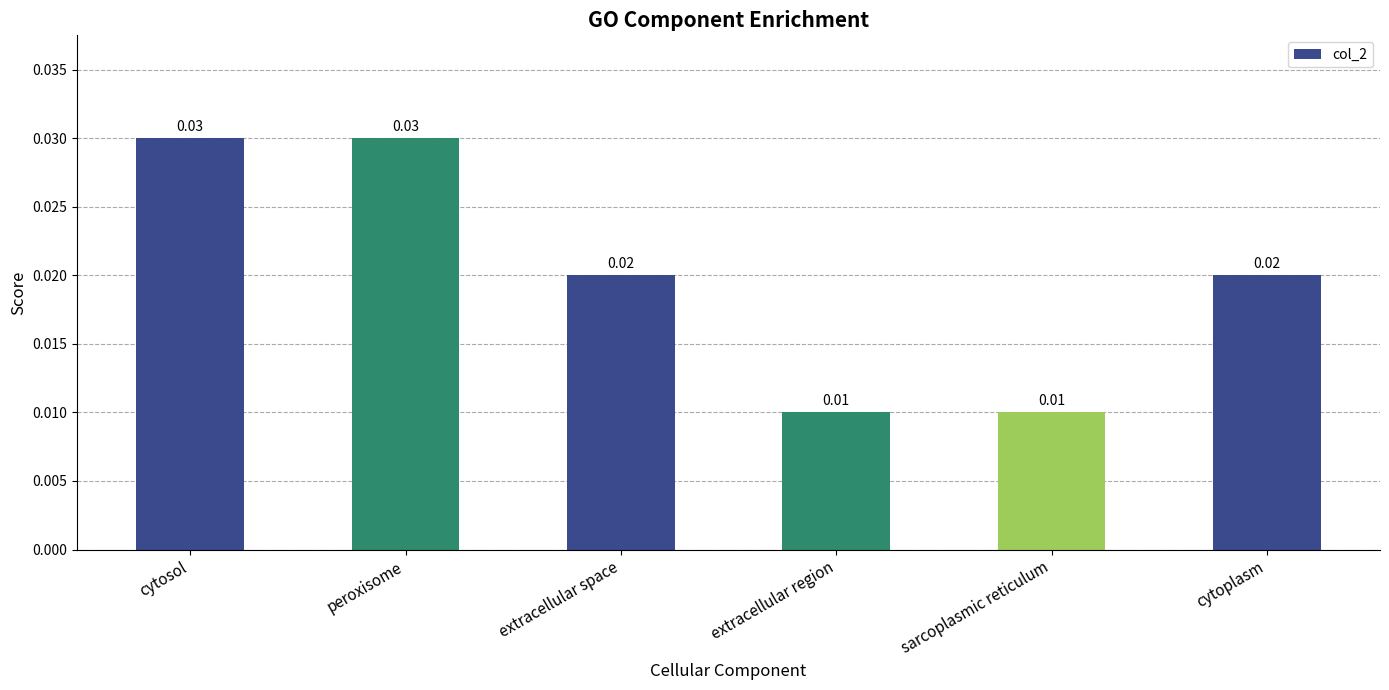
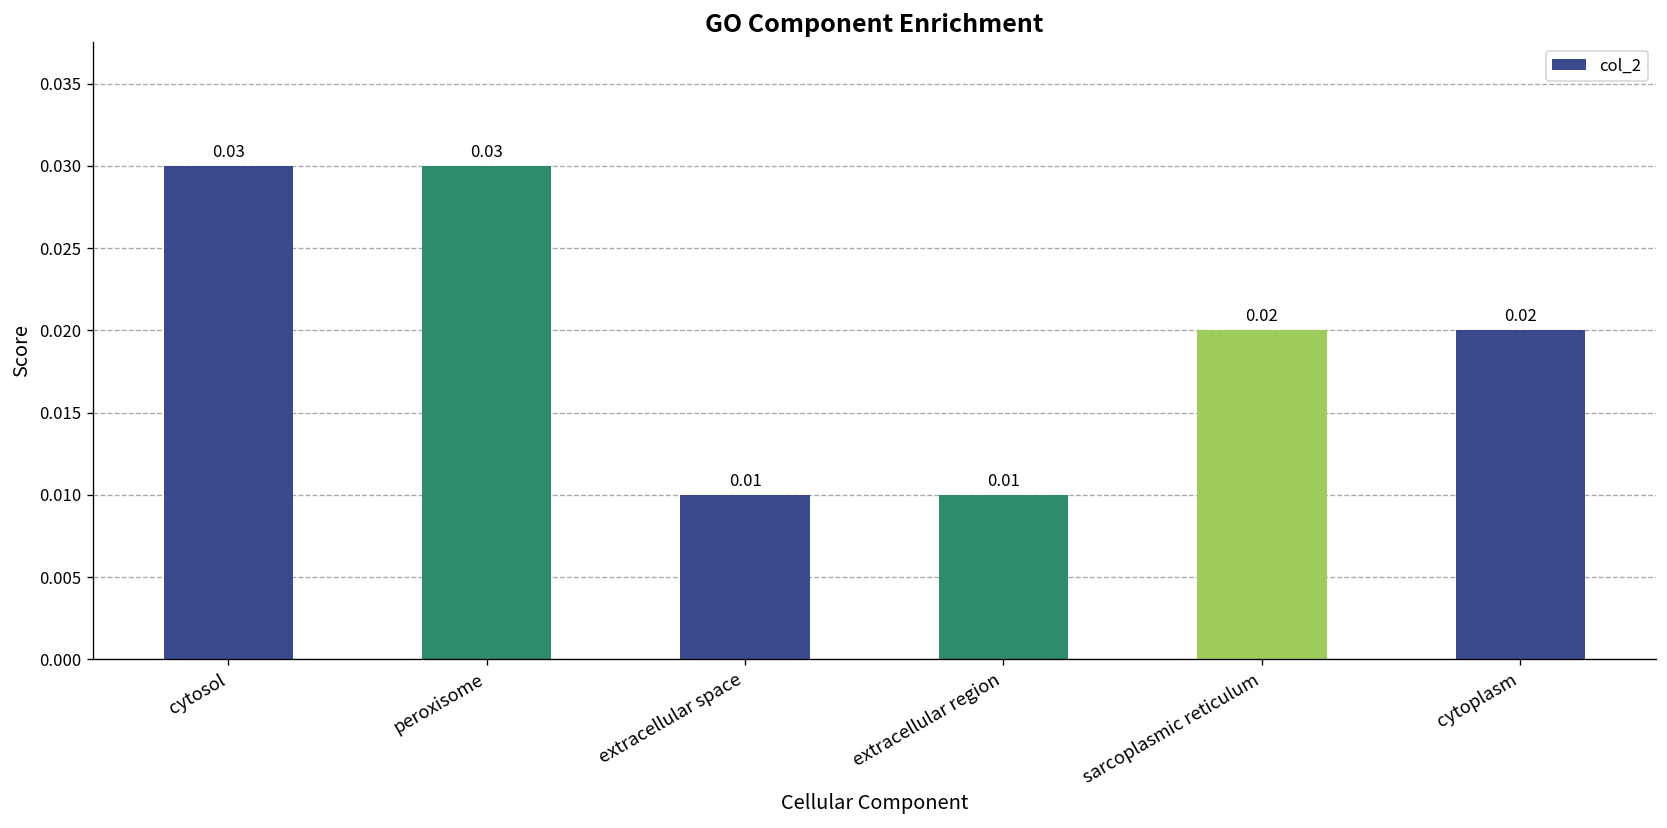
extracellular space: 0.02 -> 0.01
sarcoplasmic reticulum: 0.01 -> 0.02
